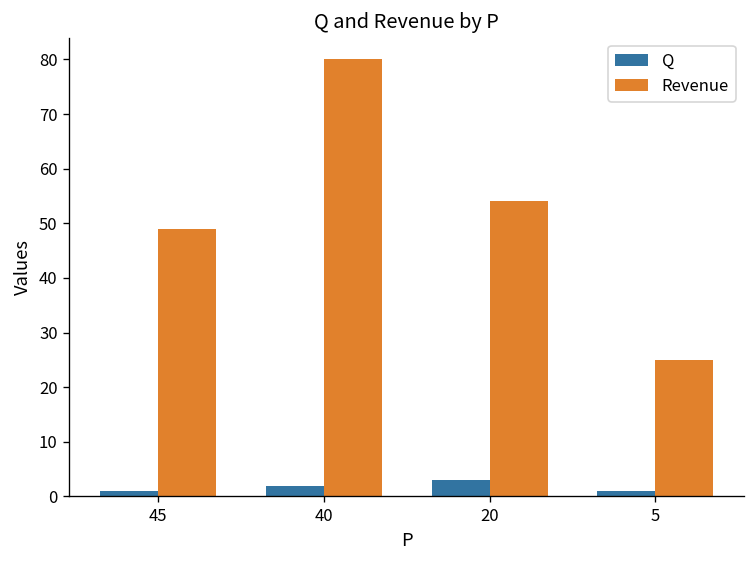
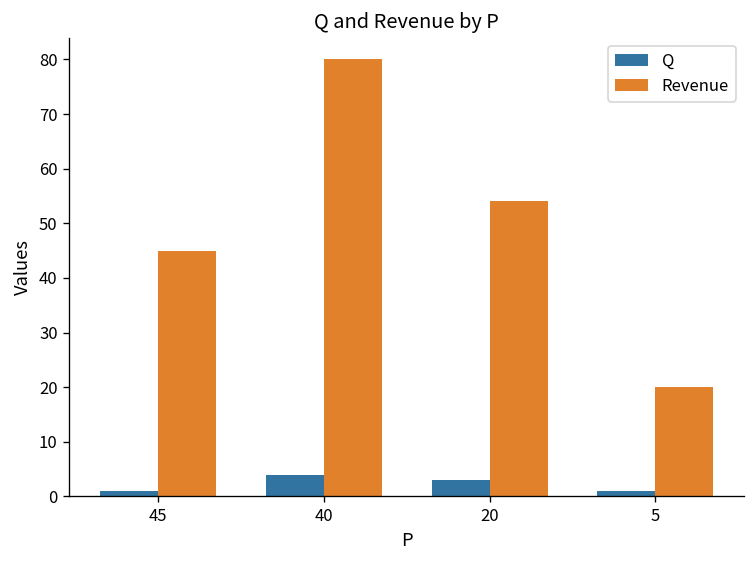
Revenue, 45: 49 -> 45
Q, 40: 2 -> 4
Revenue, 5: 25 -> 20
